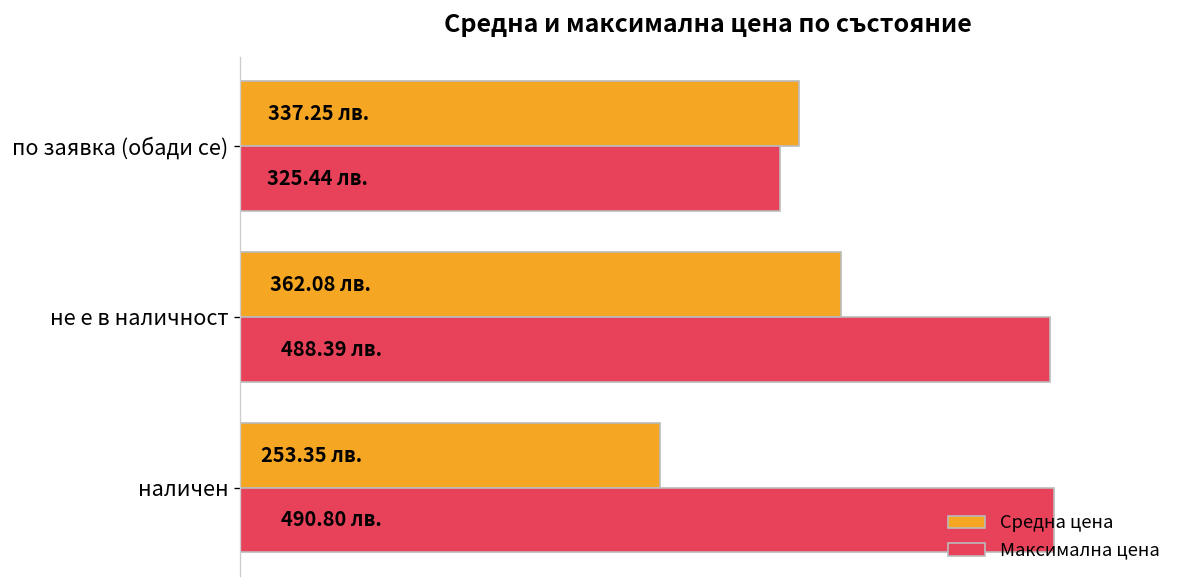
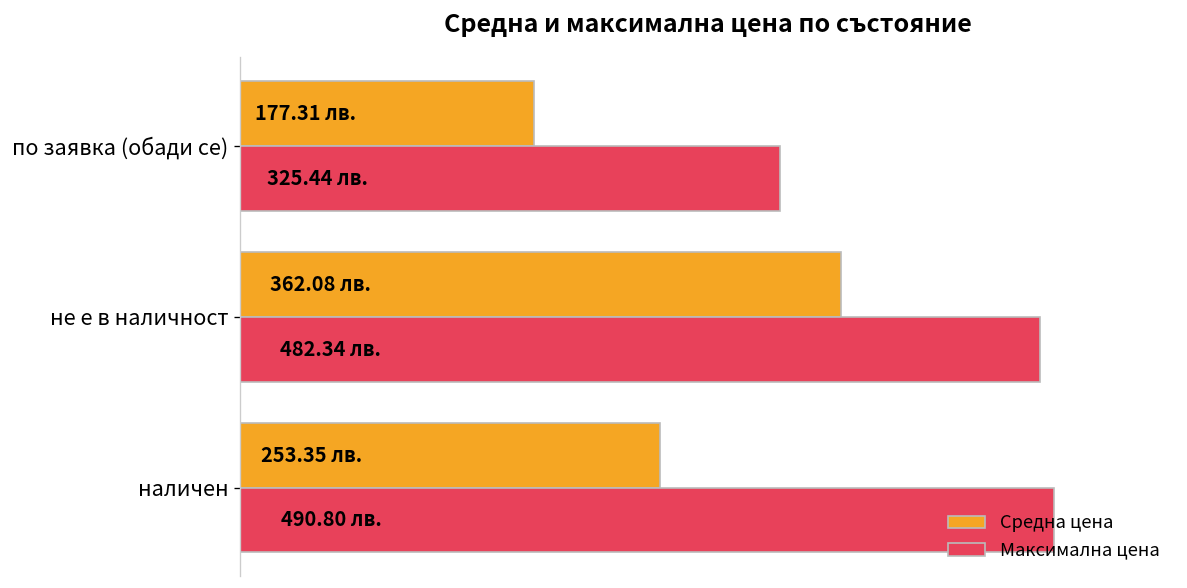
Средна цена, по заявка (обади се): 337.25 -> 177.31
Максимална цена, не е в наличност: 488.39 -> 482.34
